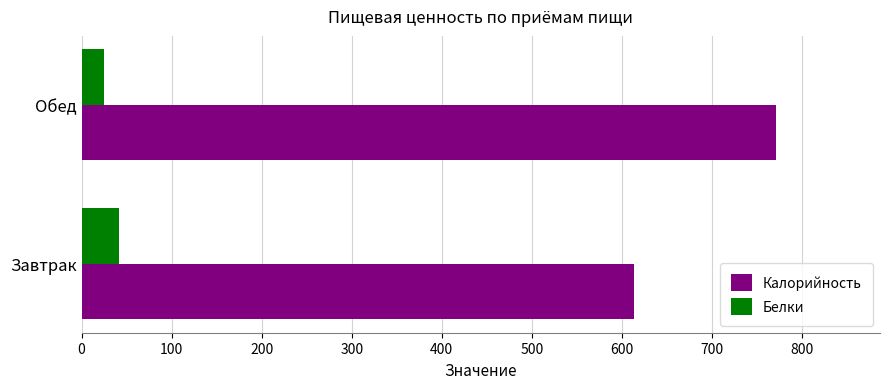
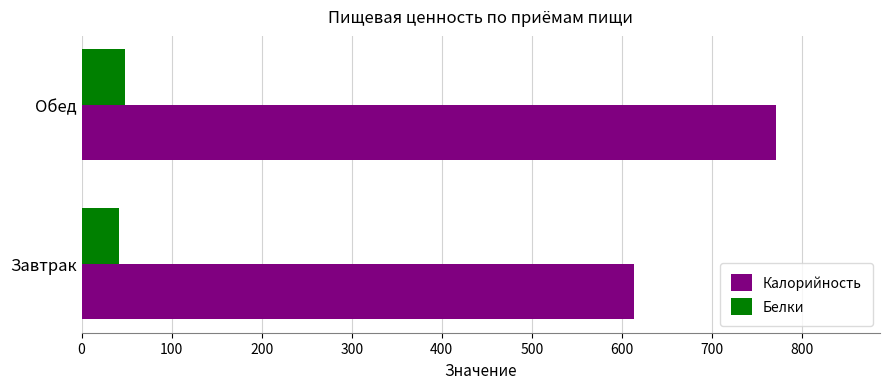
Белки, Обед: 30 -> 50
